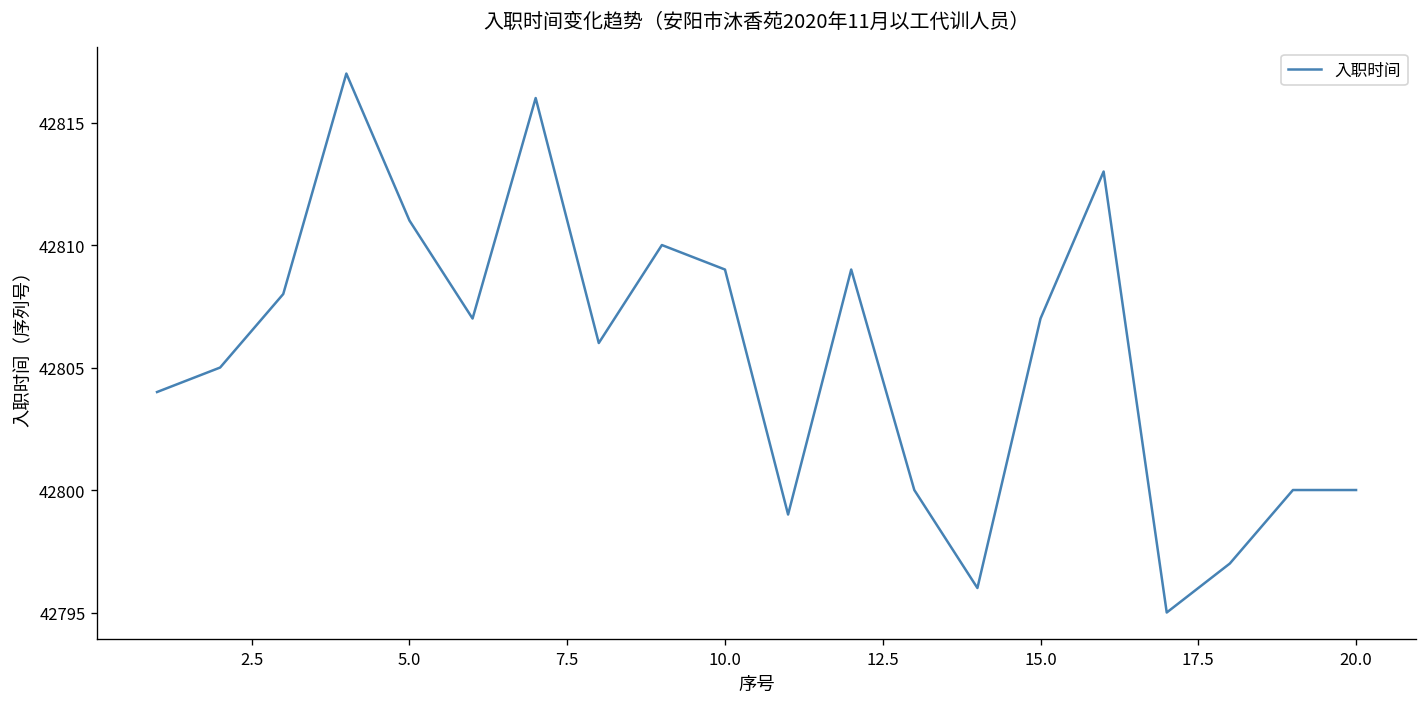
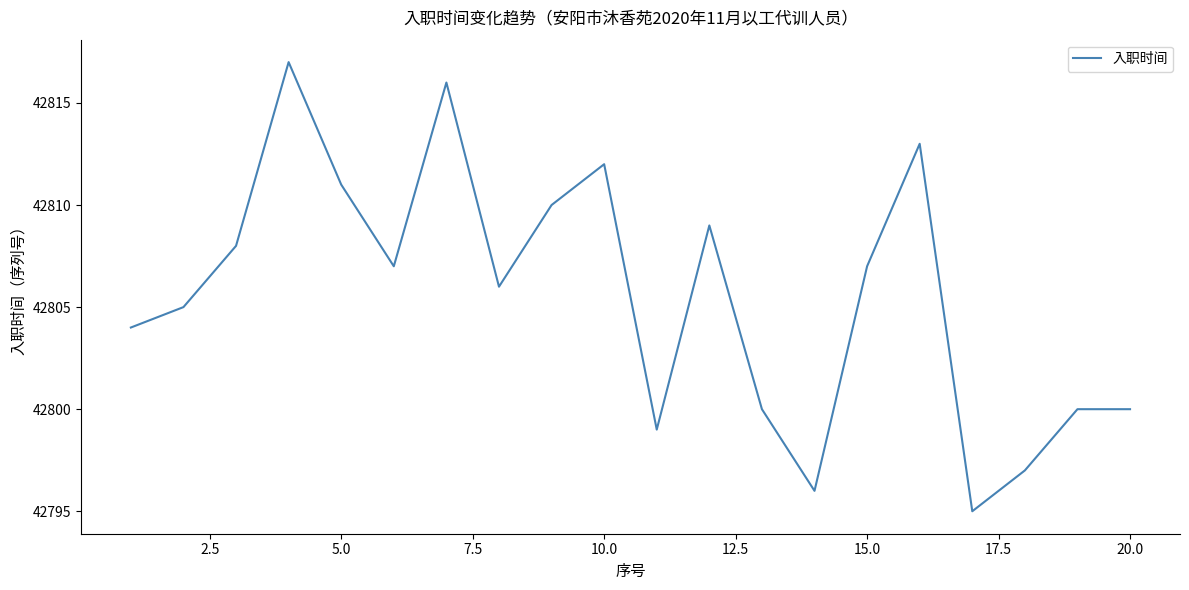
10.0: 42809 -> 42812
